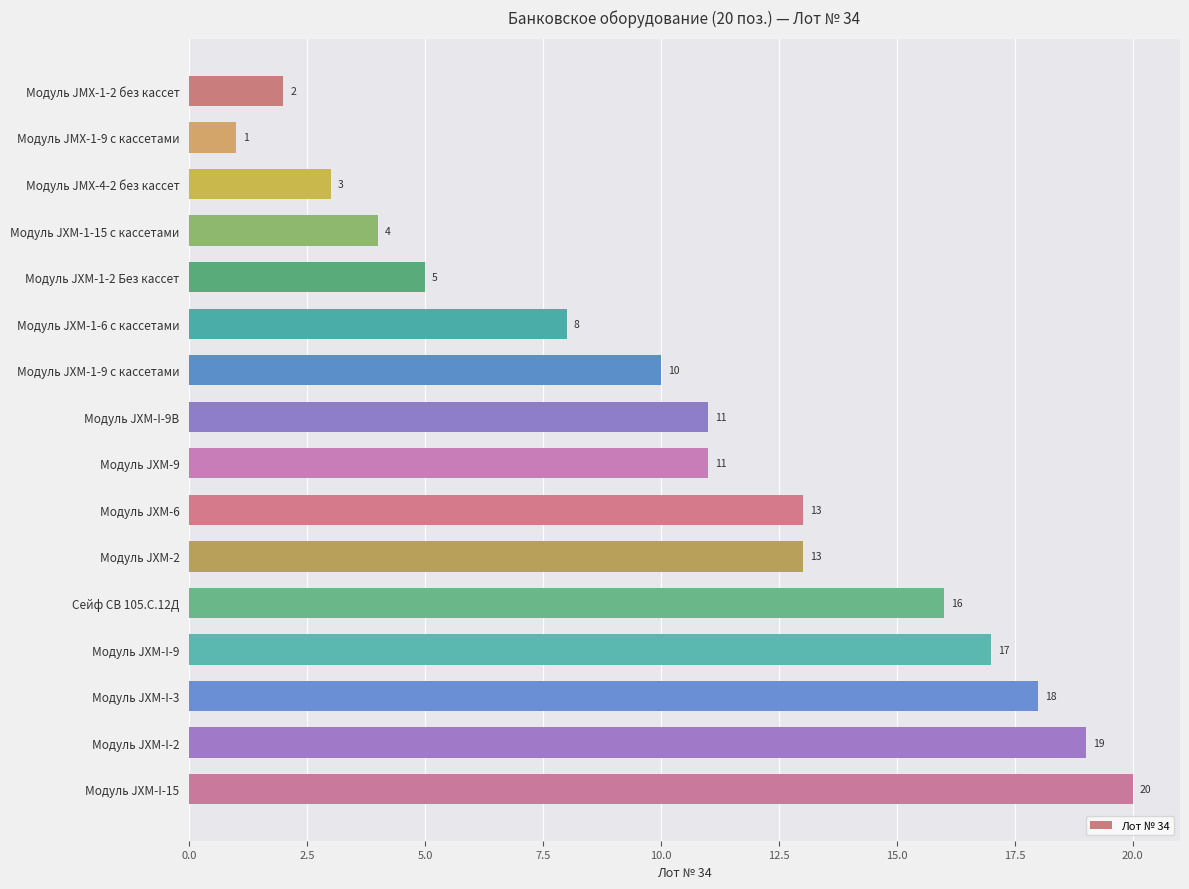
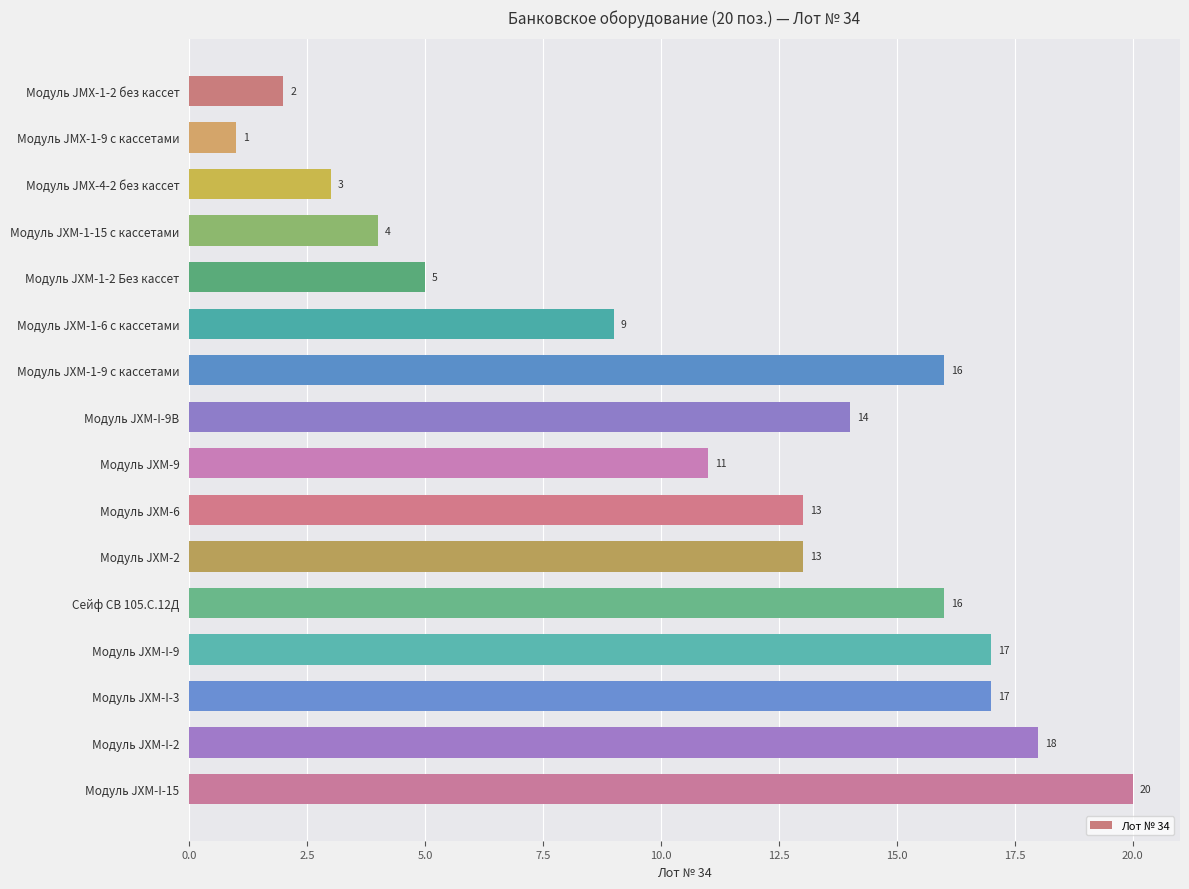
Модуль JXM-1-6 с кассетами: 8 -> 9
Модуль JXM-1-9 с кассетами: 10 -> 16
Модуль JXM-I-9В: 11 -> 14
Модуль JXM-I-3: 18 -> 17
Модуль JXM-I-2: 19 -> 18
